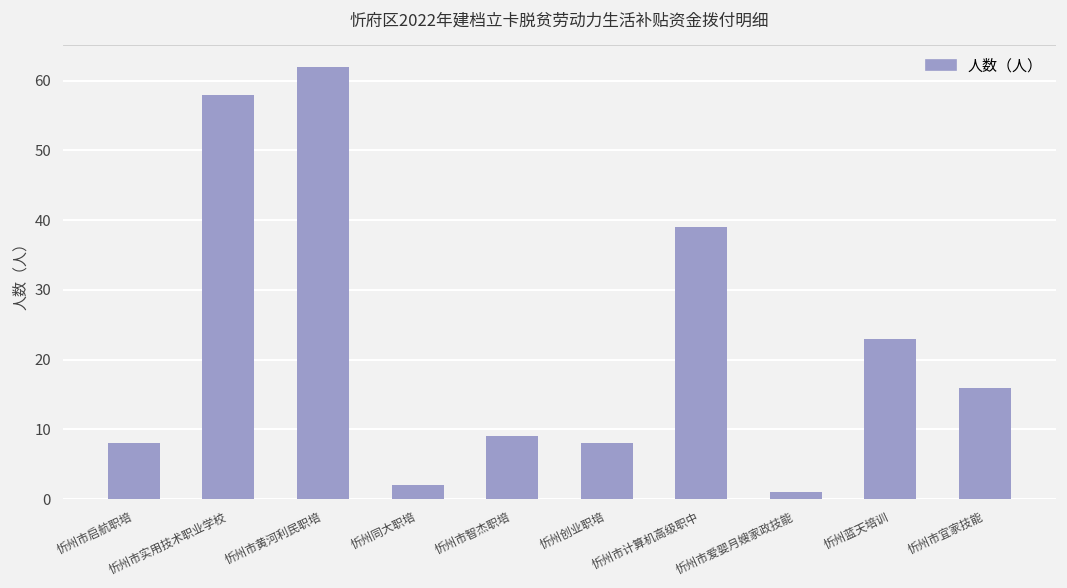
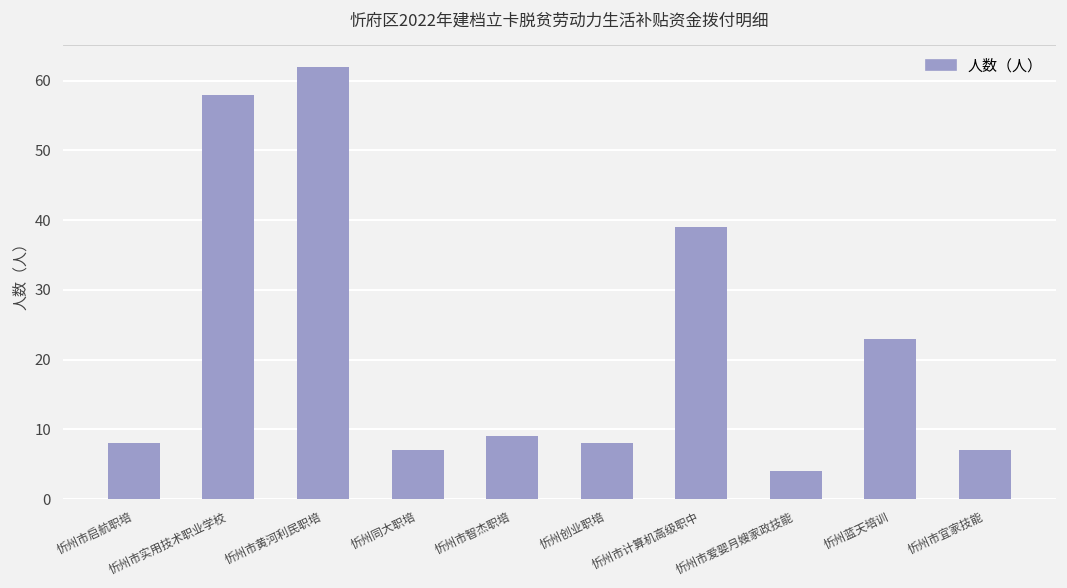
忻州同大职培: 2 -> 7
忻州市爱婴月嫂家政技能: 1 -> 4
忻州市宜家技能: 16 -> 7
